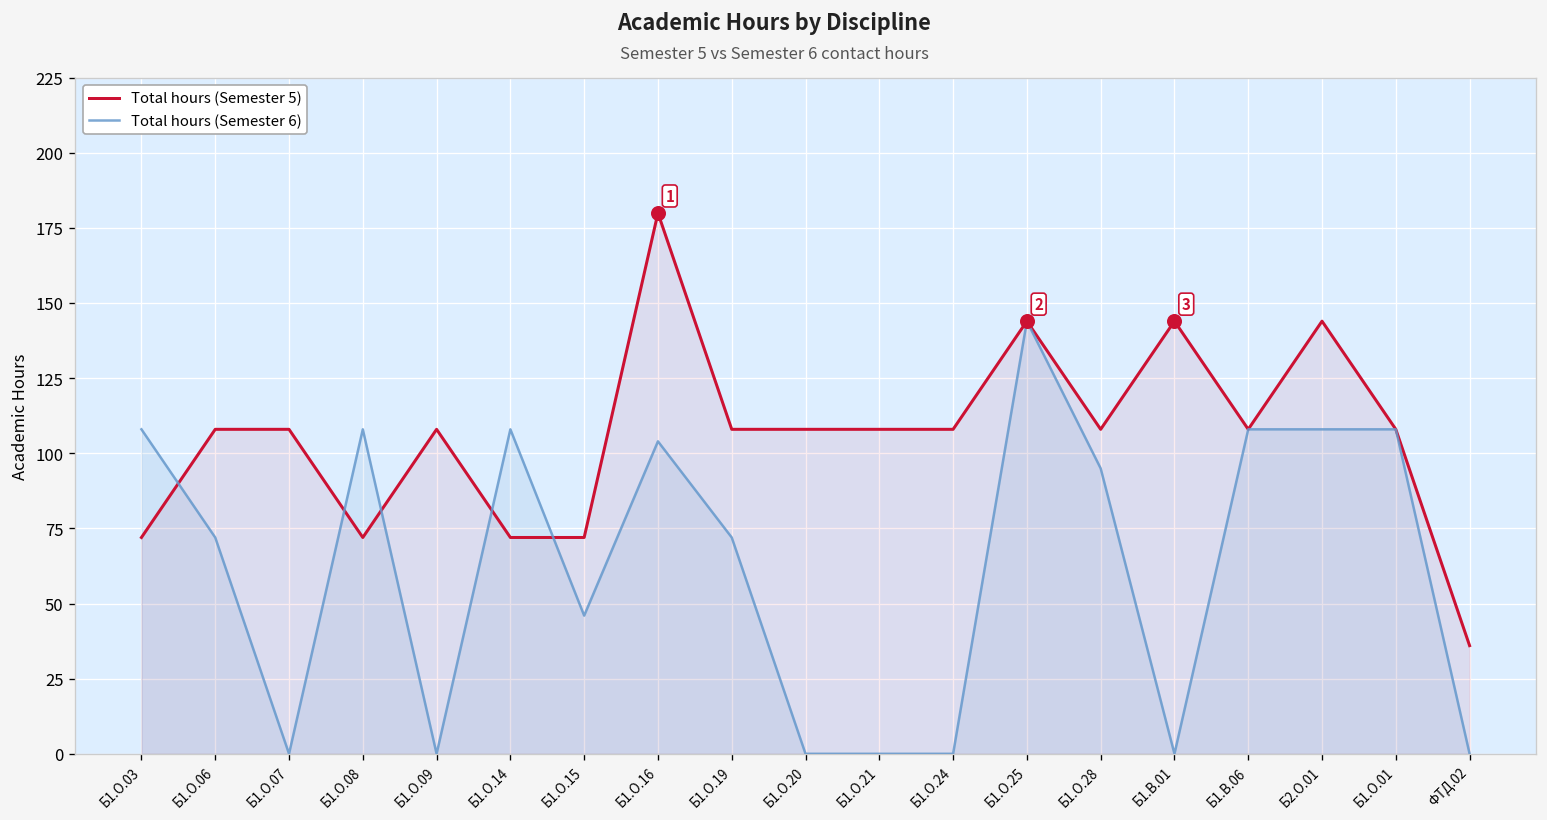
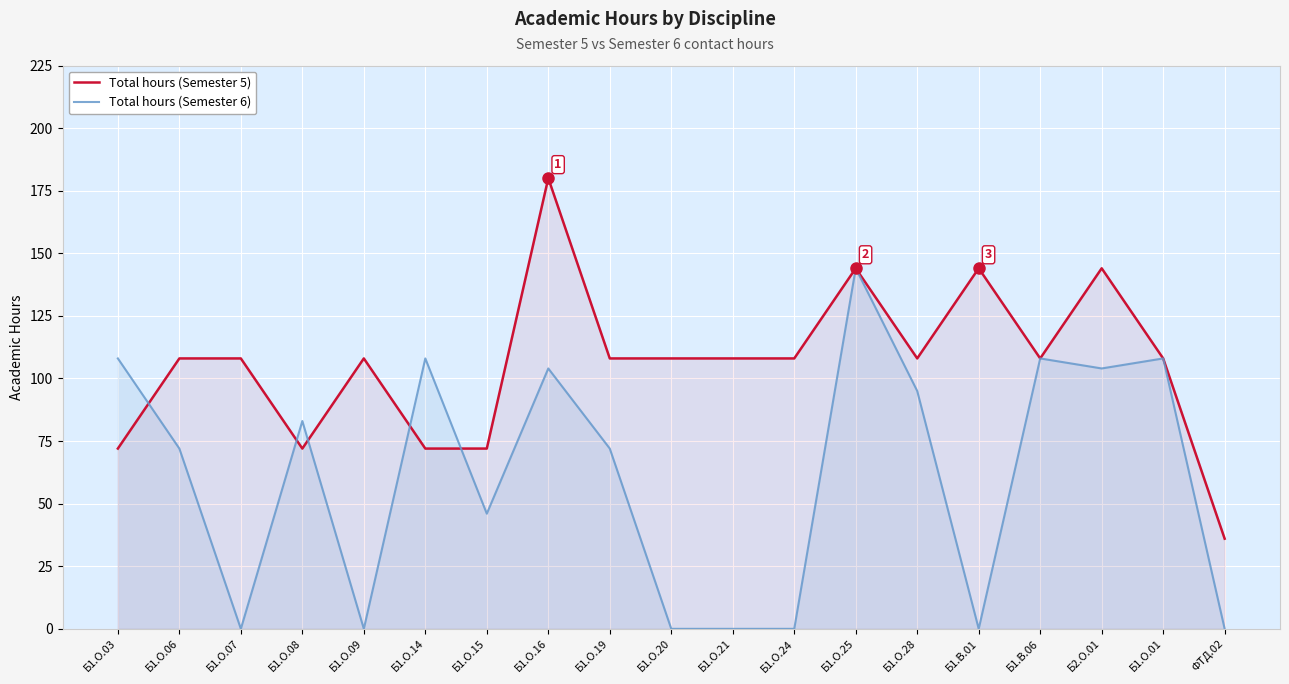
Total hours (Semester 6), Б1.О.08: 108 -> 83
Total hours (Semester 6), Б2.О.01: 108 -> 104
